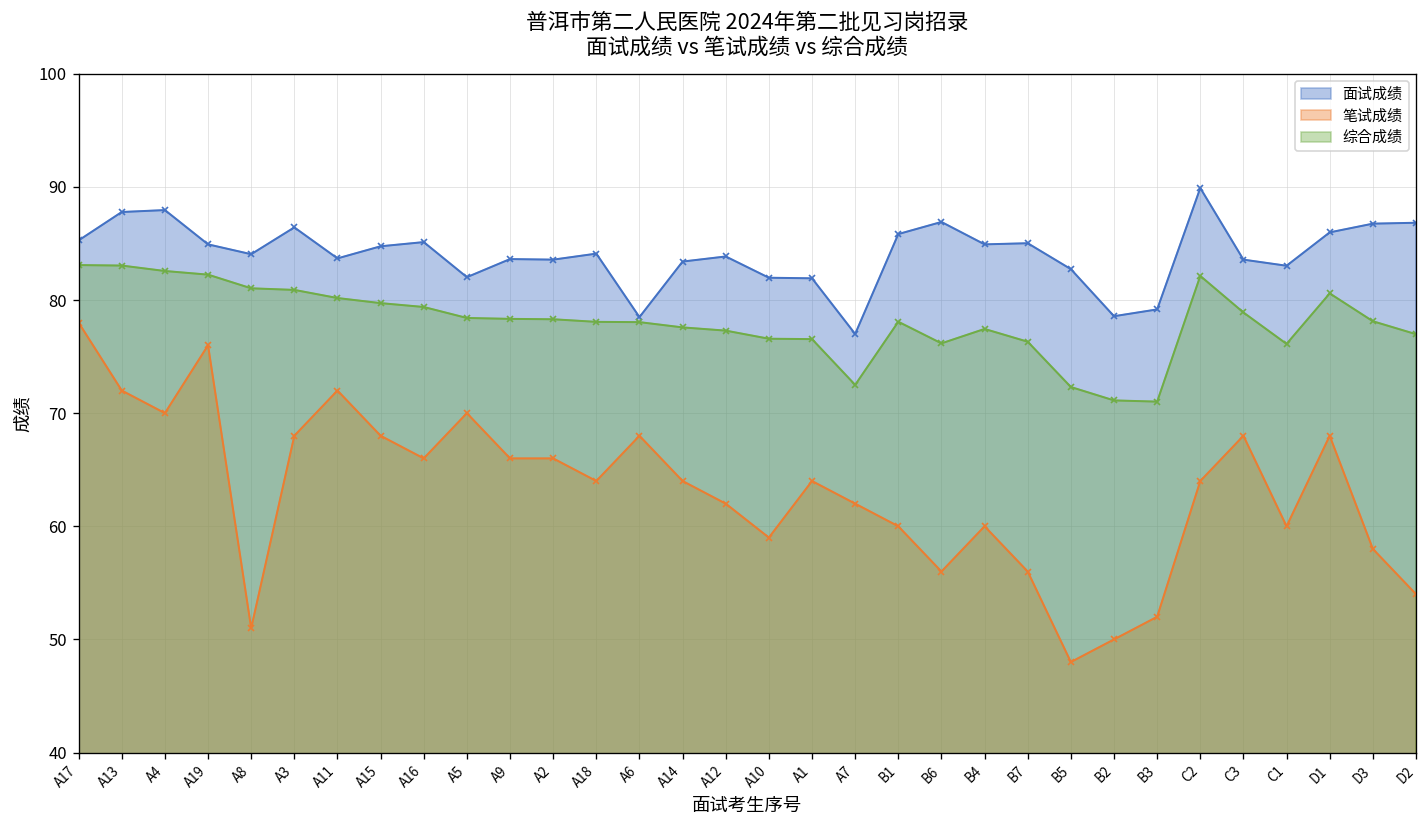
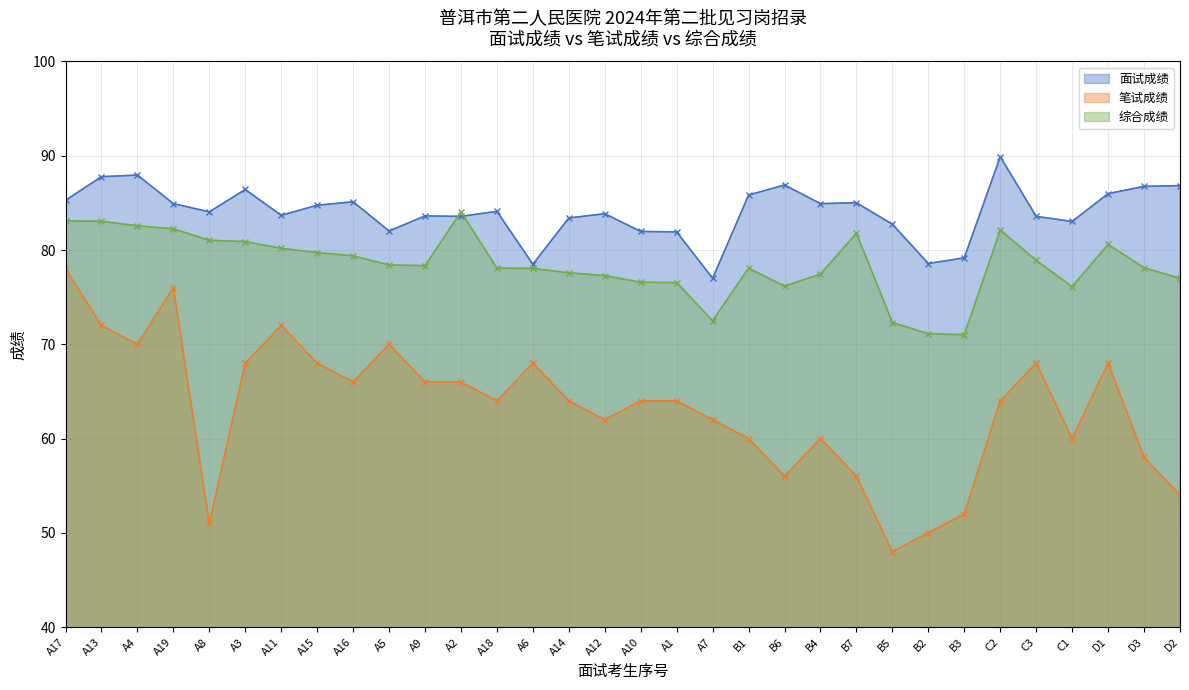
综合成绩, A2: 78 -> 84
笔试成绩, A10: 59 -> 64
综合成绩, B7: 76 -> 82
